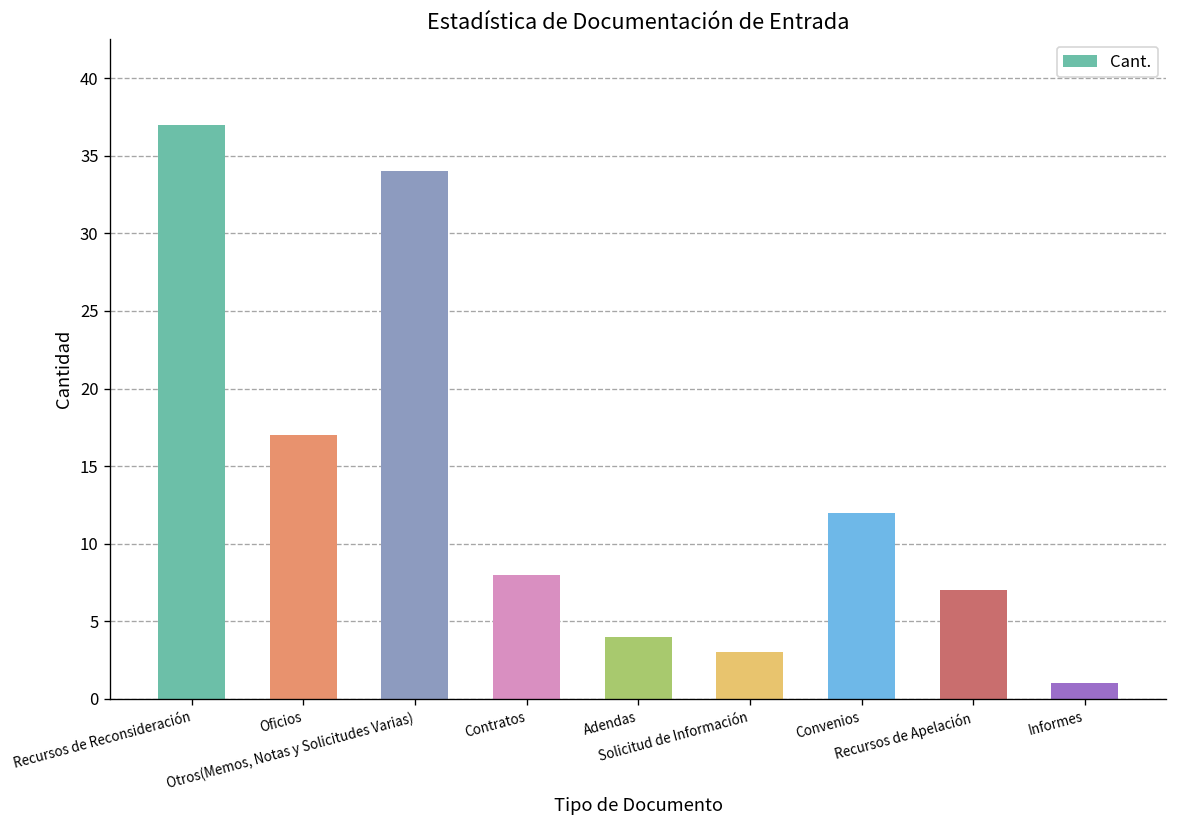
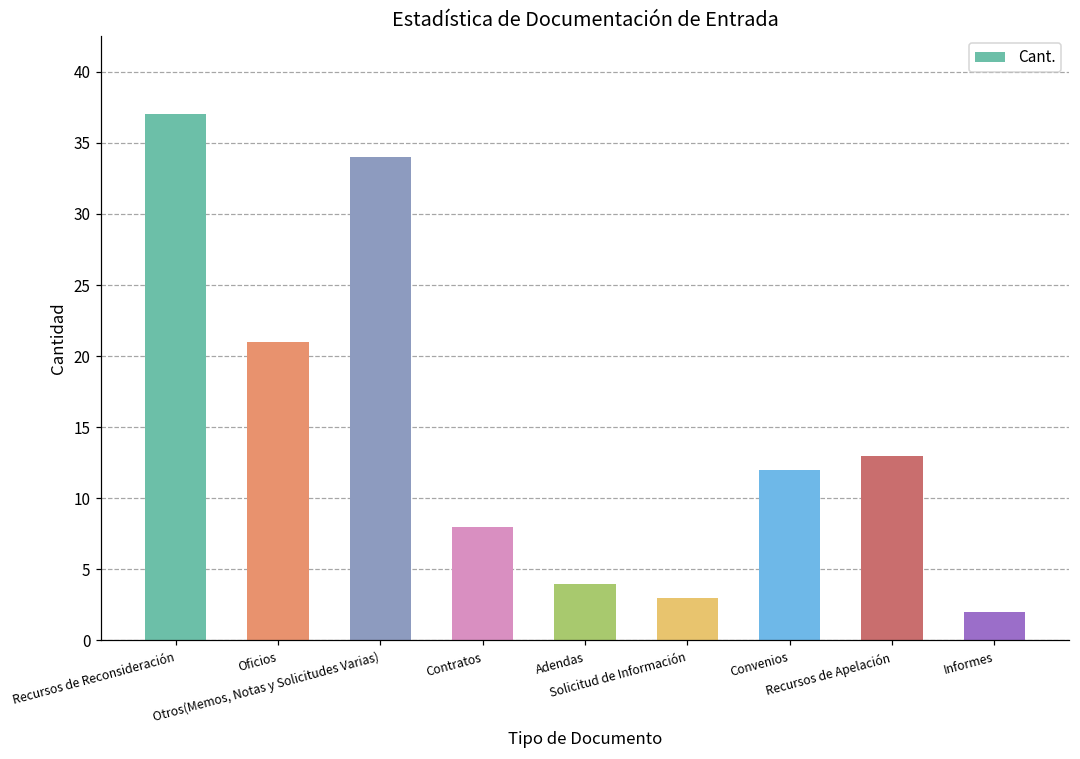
Oficios: 17 -> 21
Recursos de Apelación: 7 -> 13
Informes: 1 -> 2
